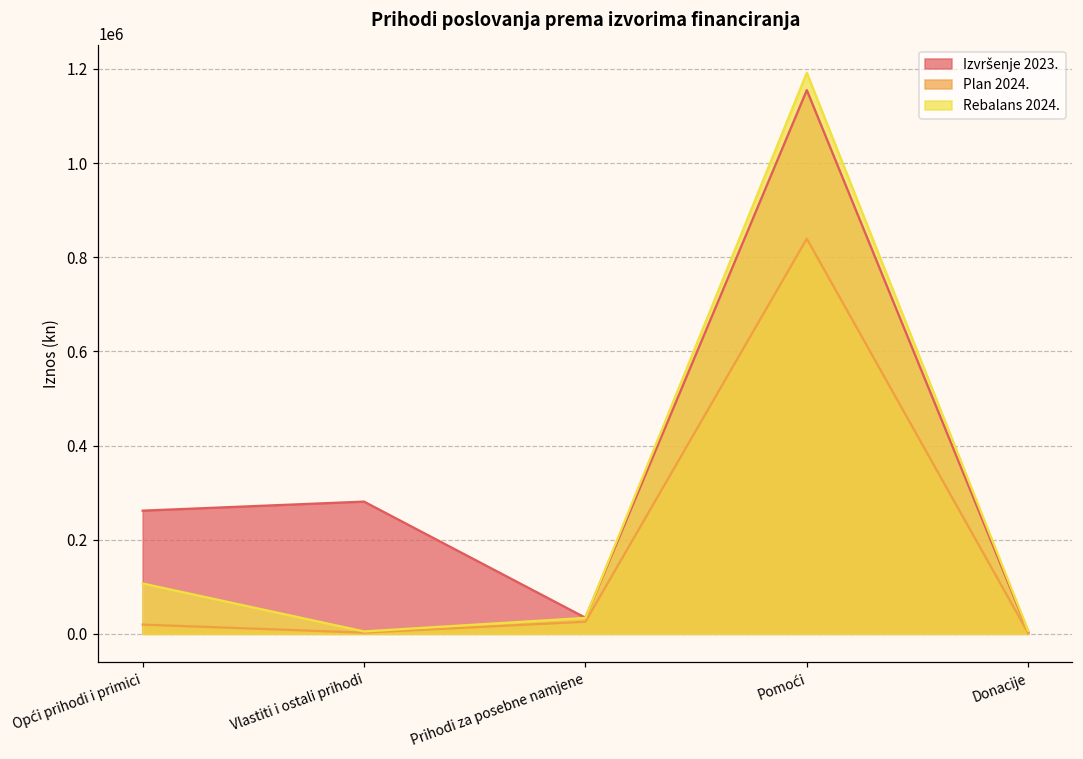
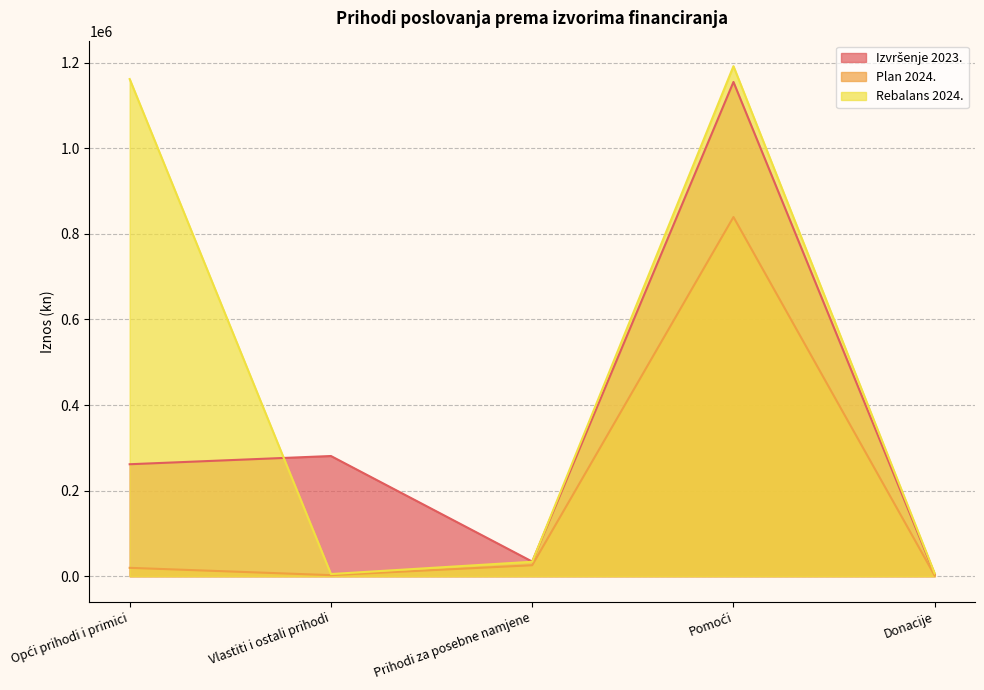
Rebalans 2024., Opći prihodi i primici: 110000 -> 1160000
